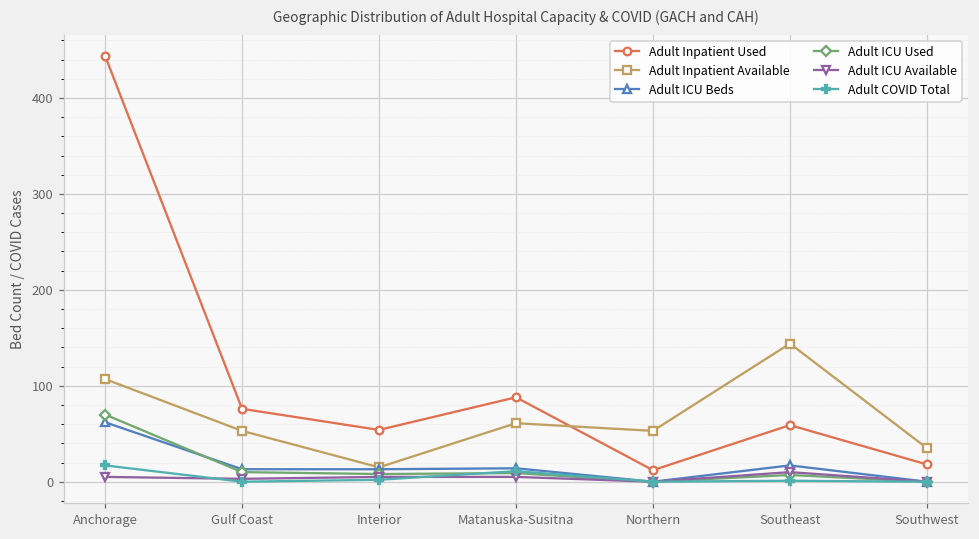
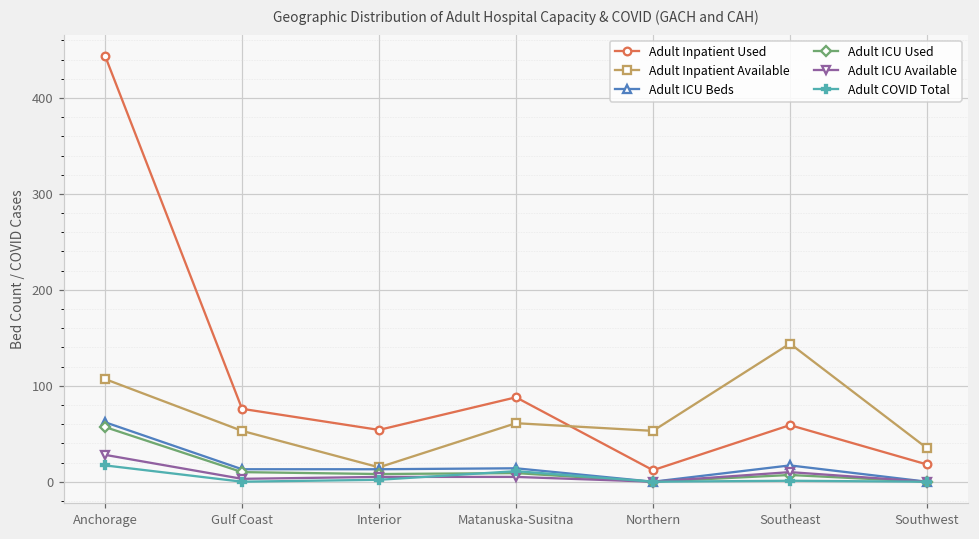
Adult ICU Used, Anchorage: 70 -> 60
Adult ICU Available, Anchorage: 10 -> 30
